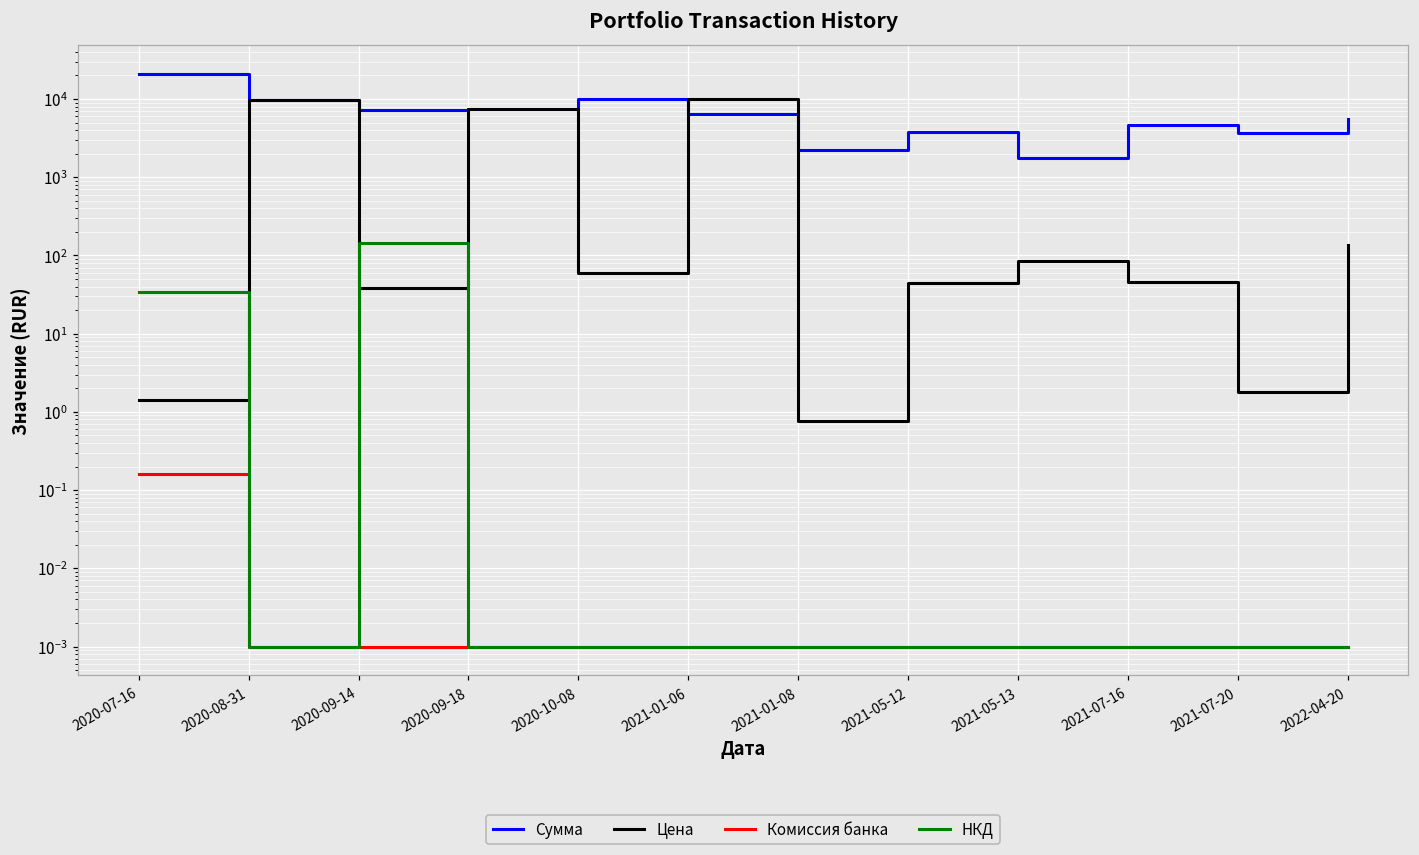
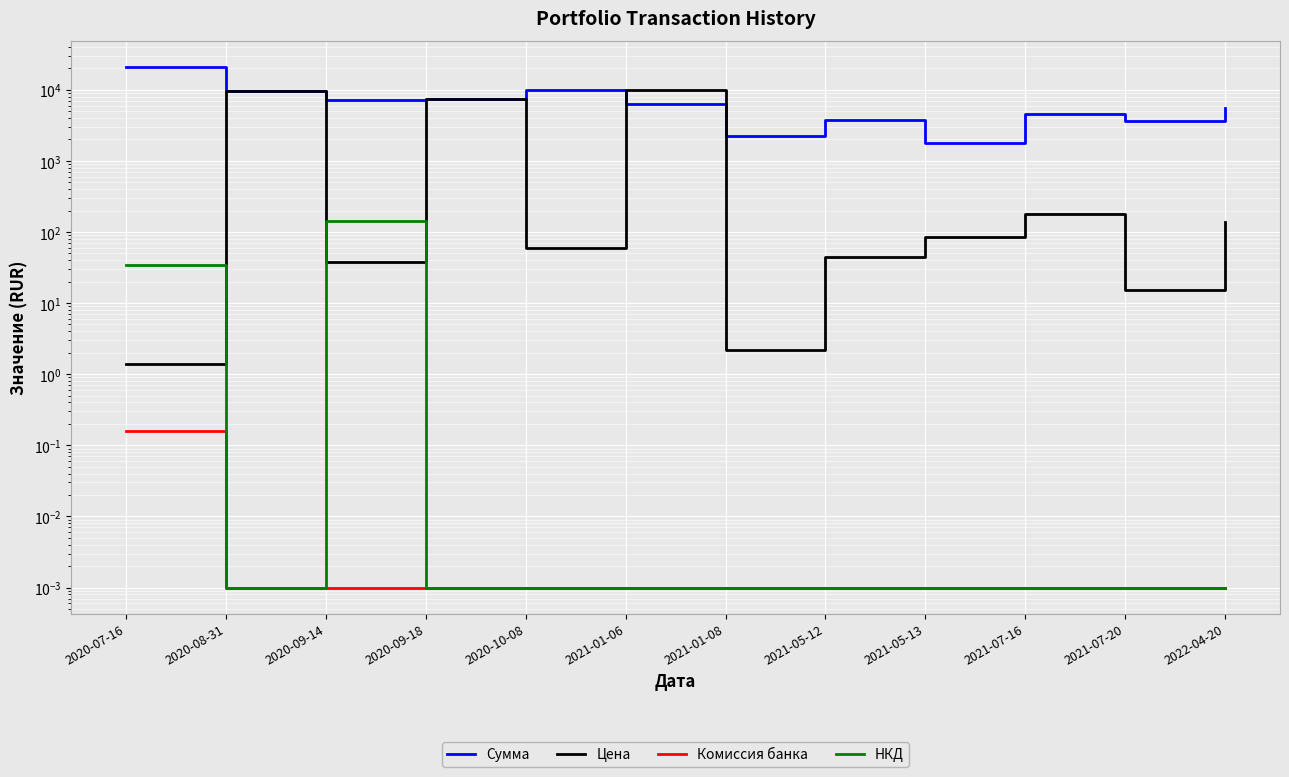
Цена, 2021-01-08: 0.8 -> 2.2
Цена, 2021-07-16: 50 -> 180
Цена, 2021-07-20: 1.8 -> 15
